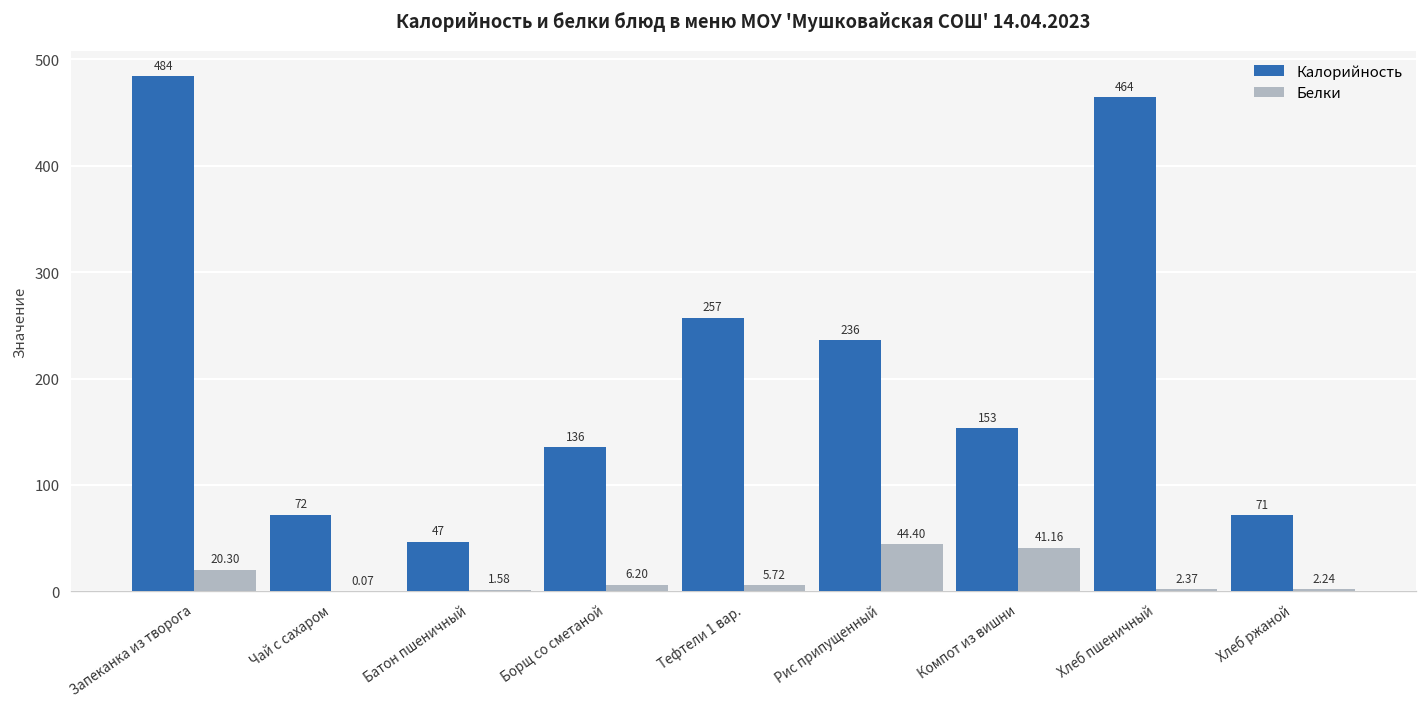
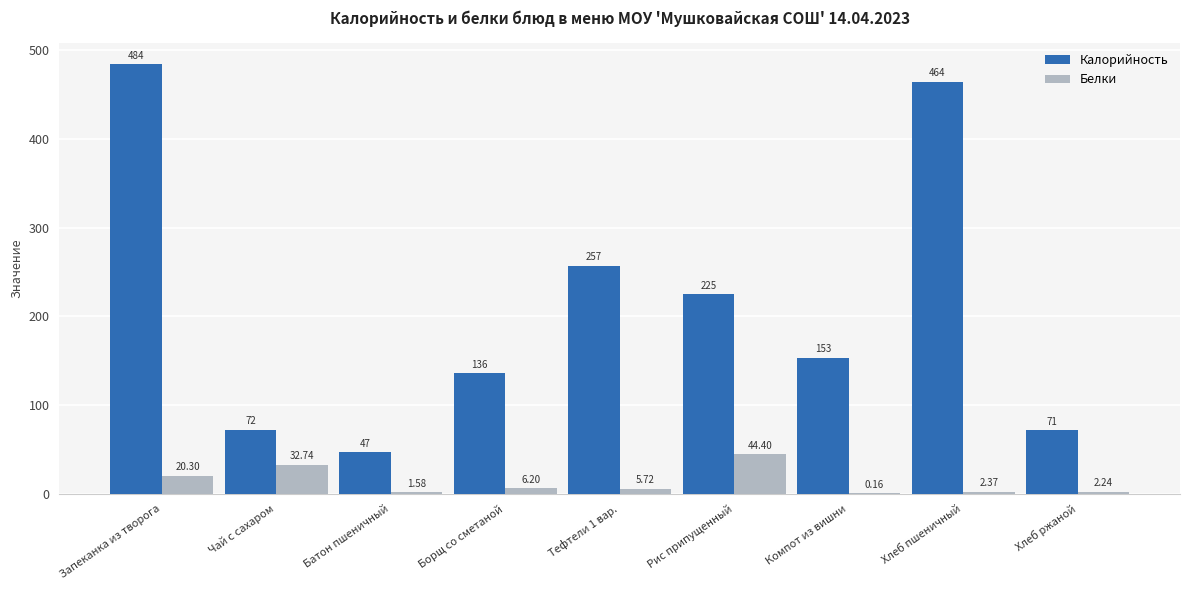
Белки, Чай с сахаром: 0.07 -> 32.74
Калорийность, Рис припущенный: 236 -> 225
Белки, Компот из вишни: 41.16 -> 0.16
